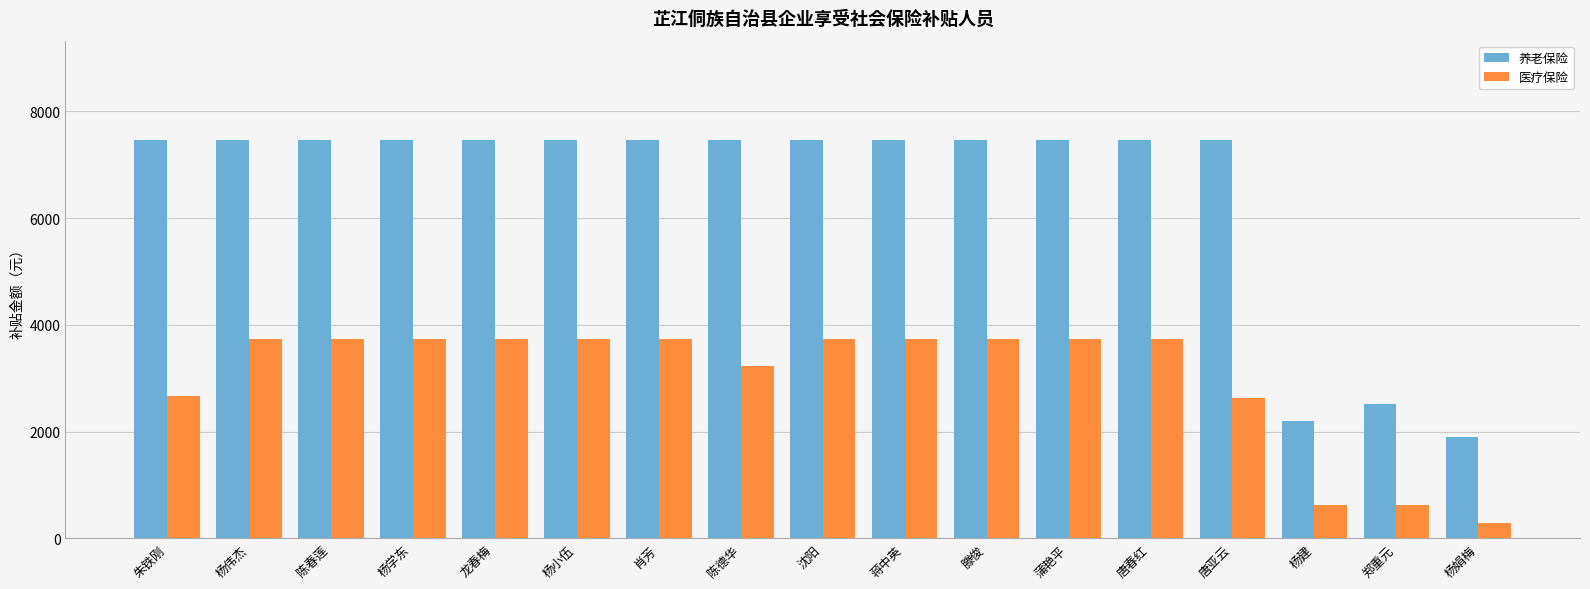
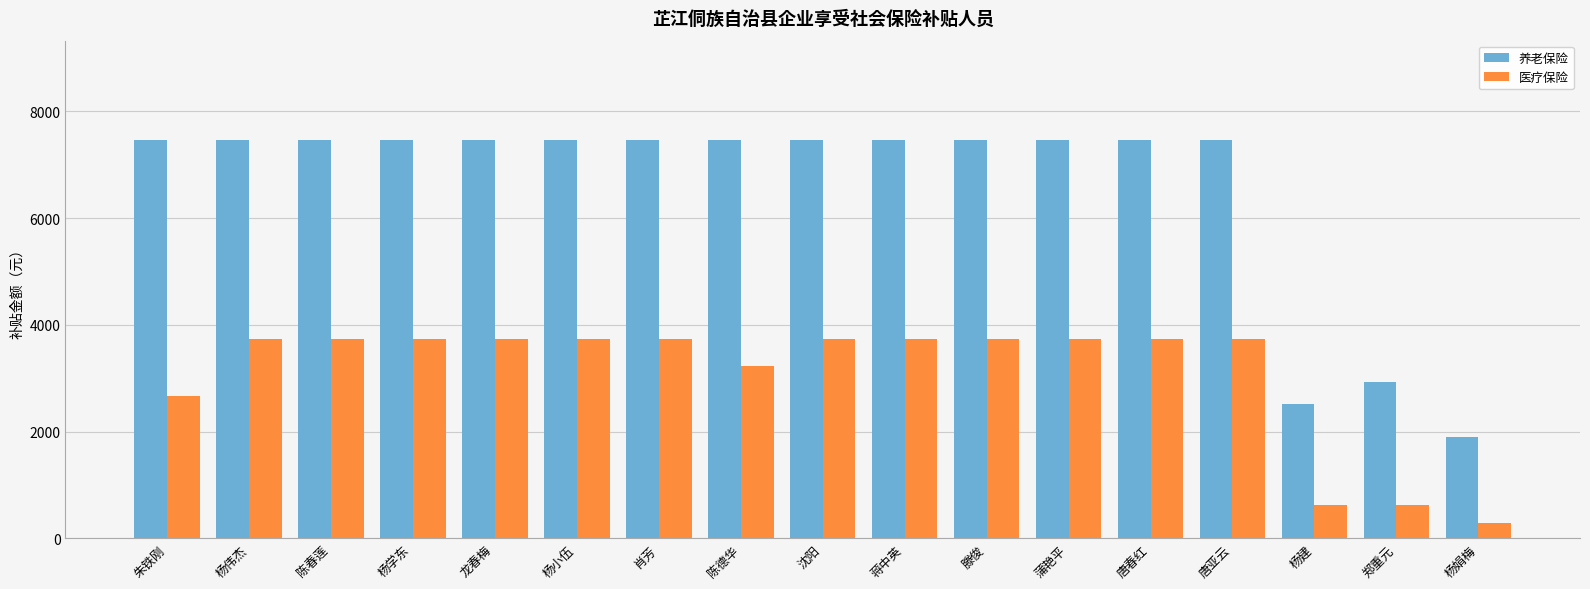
医疗保险, 唐亚云: 2600 -> 3700
养老保险, 杨建: 2200 -> 2500
养老保险, 郑重元: 2500 -> 2900
